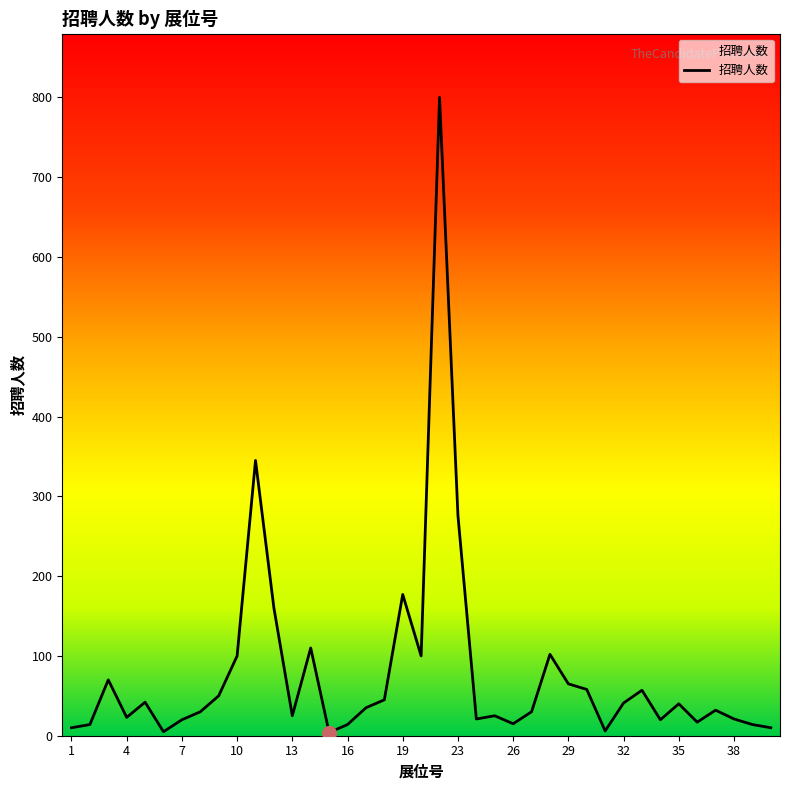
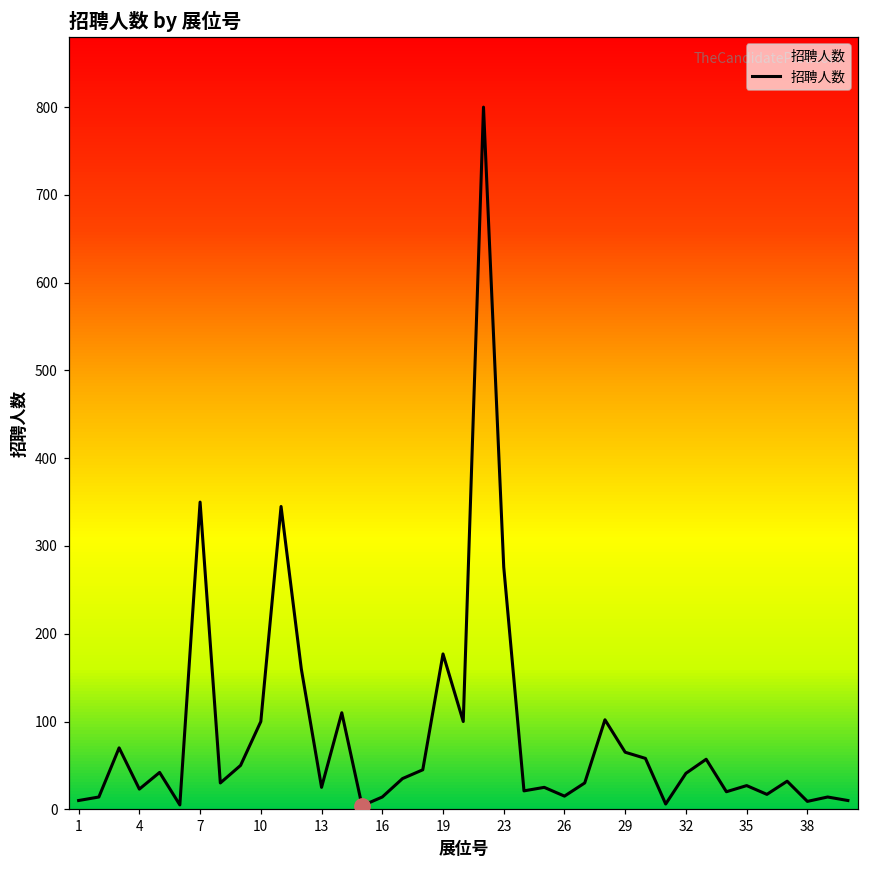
招聘人数, 7: 20 -> 350
招聘人数, 35: 40 -> 30
招聘人数, 38: 20 -> 10
